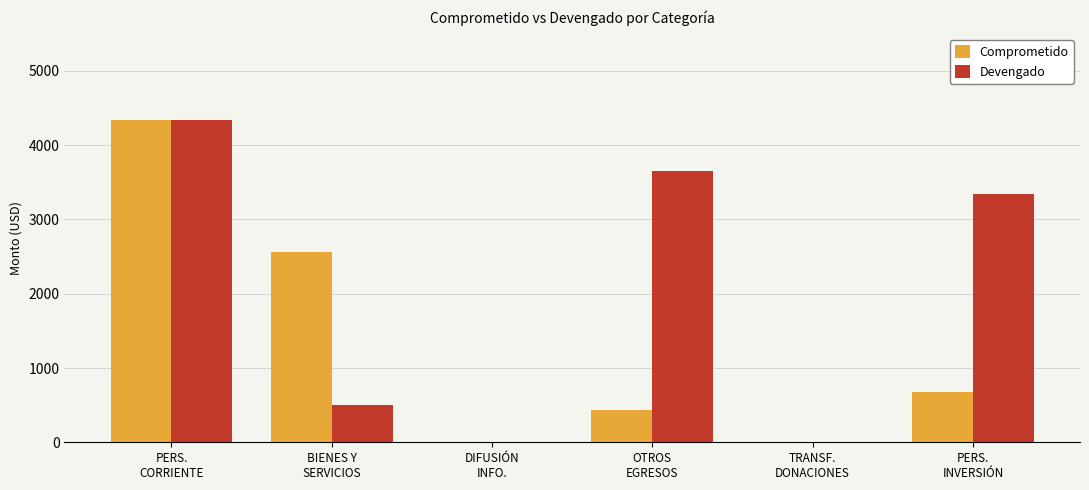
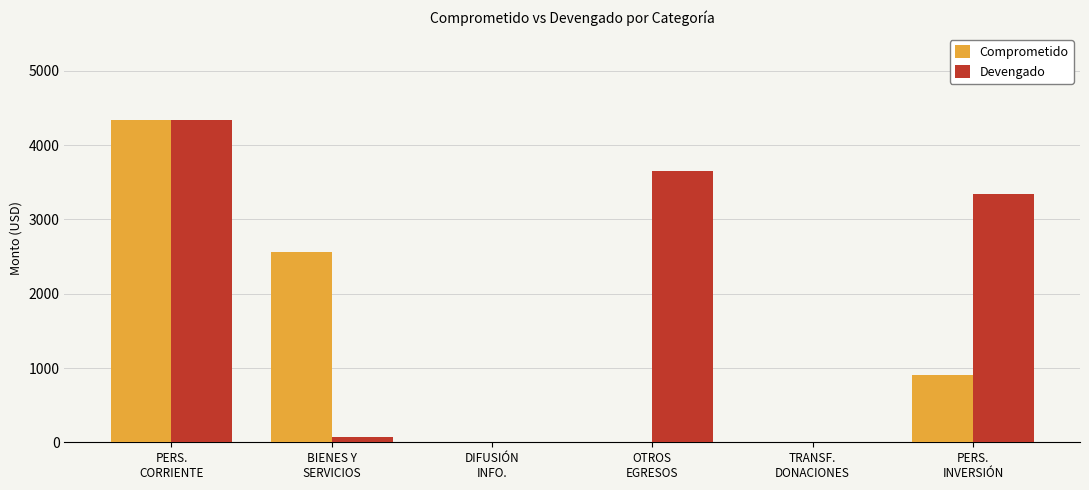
Devengado, BIENES Y SERVICIOS: 500 -> 100
Comprometido, OTROS EGRESOS: 400 -> 0
Comprometido, PERS. INVERSIÓN: 700 -> 900
